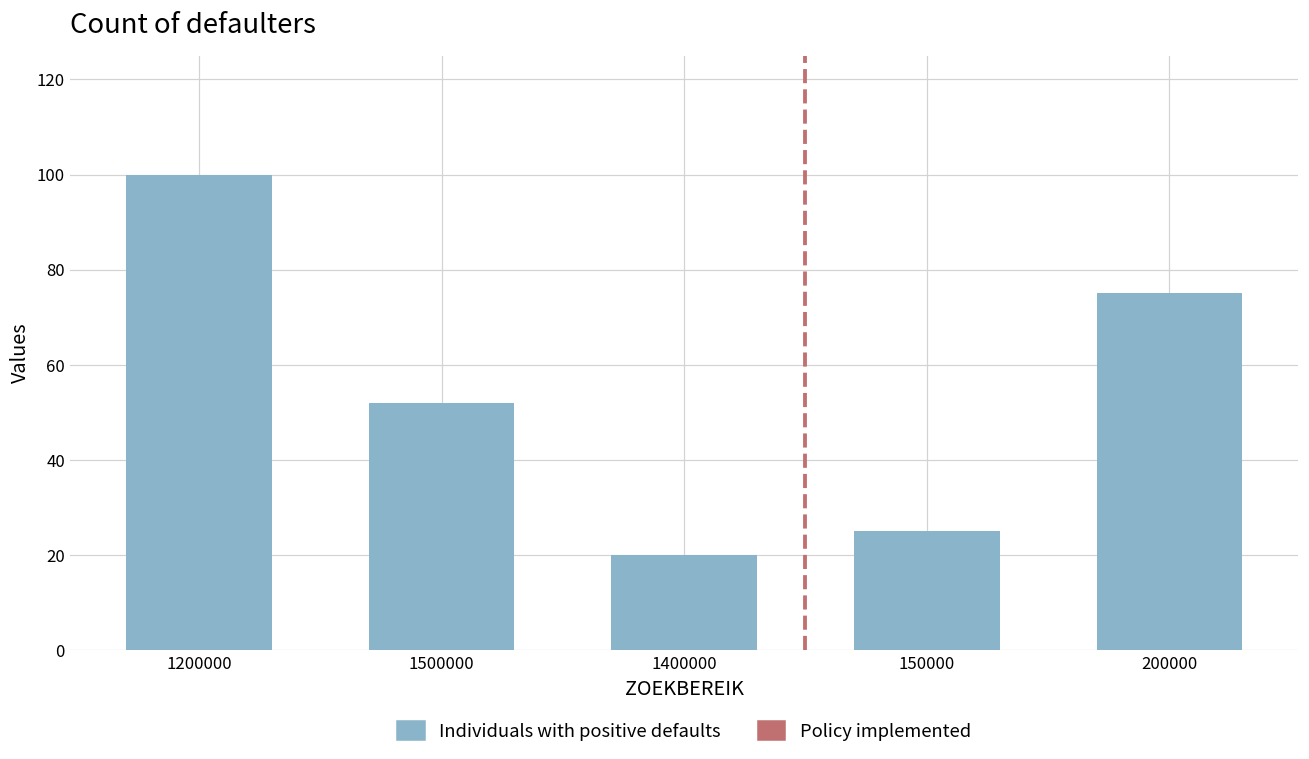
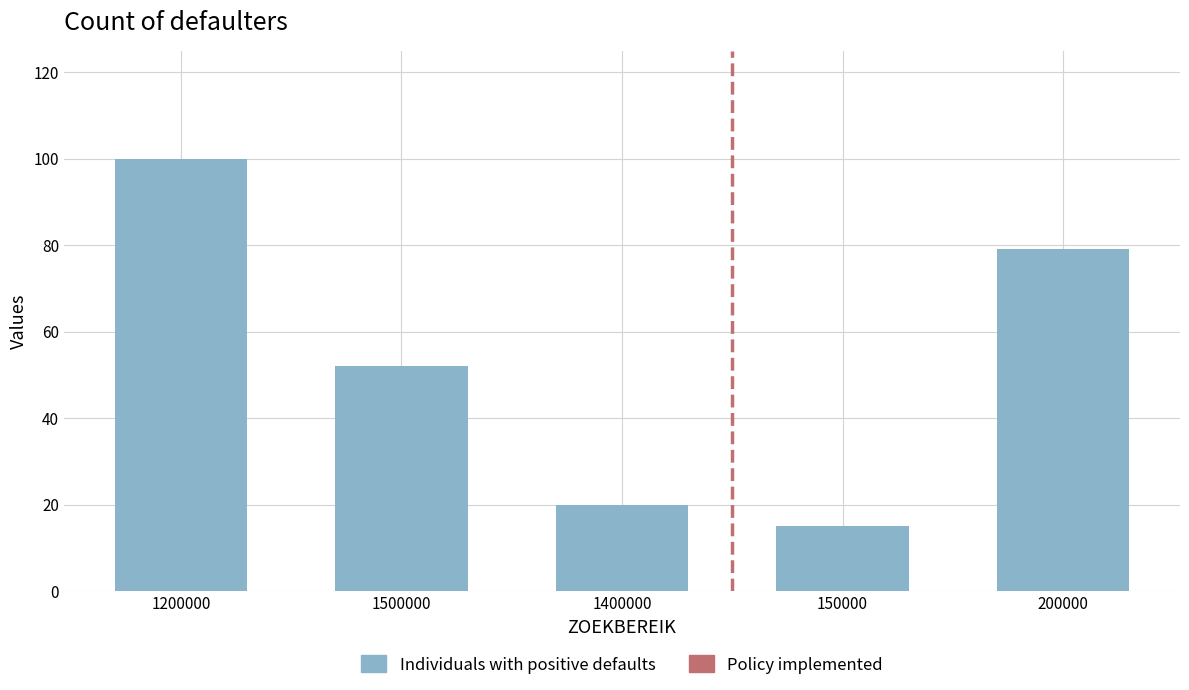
150000: 25 -> 15
200000: 75 -> 79
